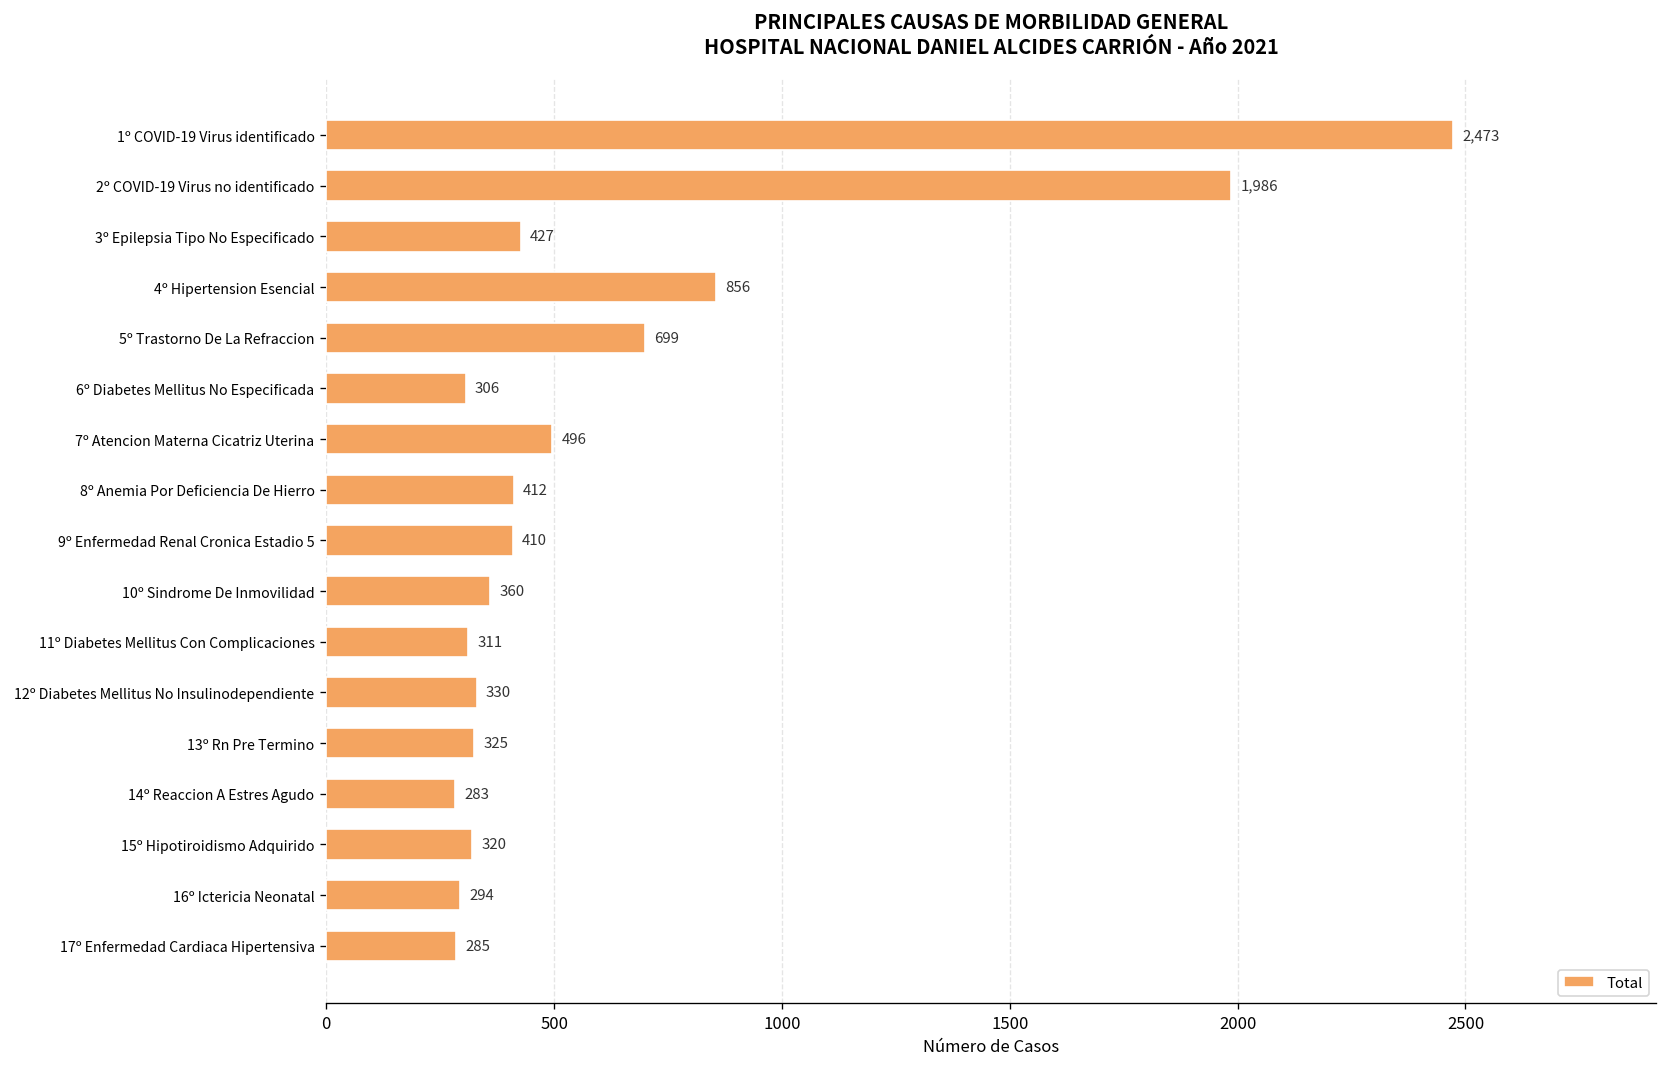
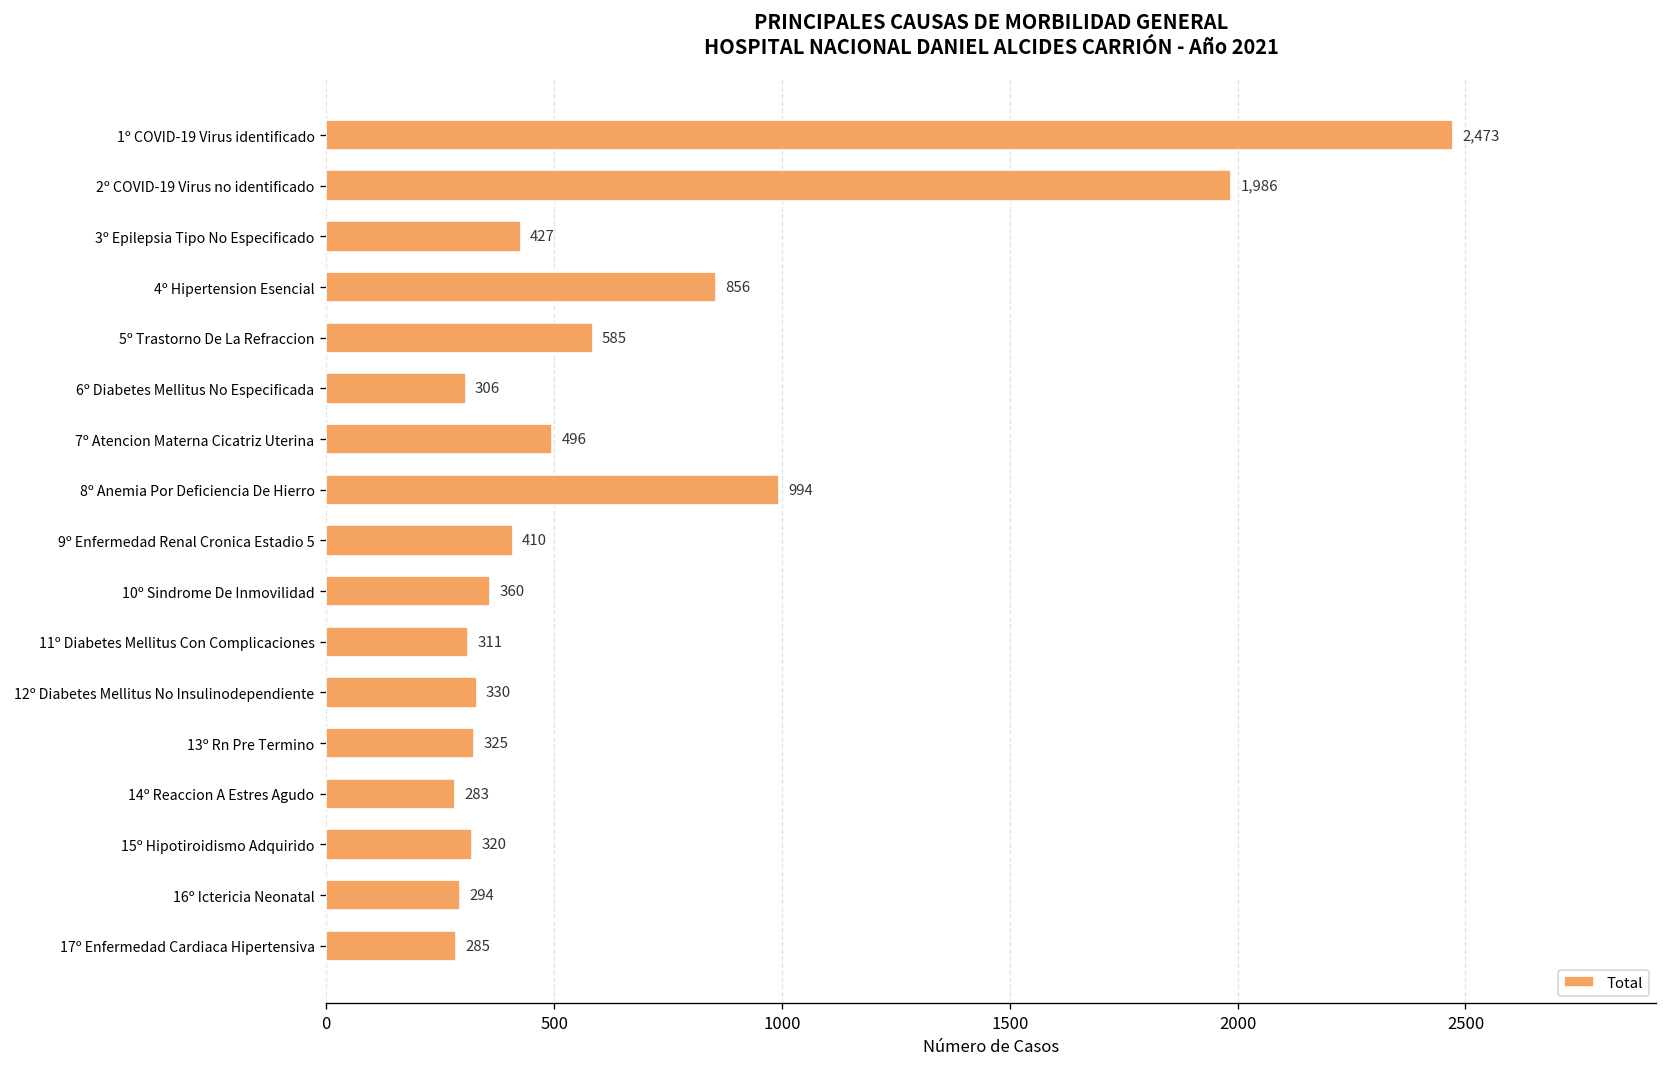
5º Trastorno De La Refraccion: 699 -> 585
8º Anemia Por Deficiencia De Hierro: 412 -> 994
